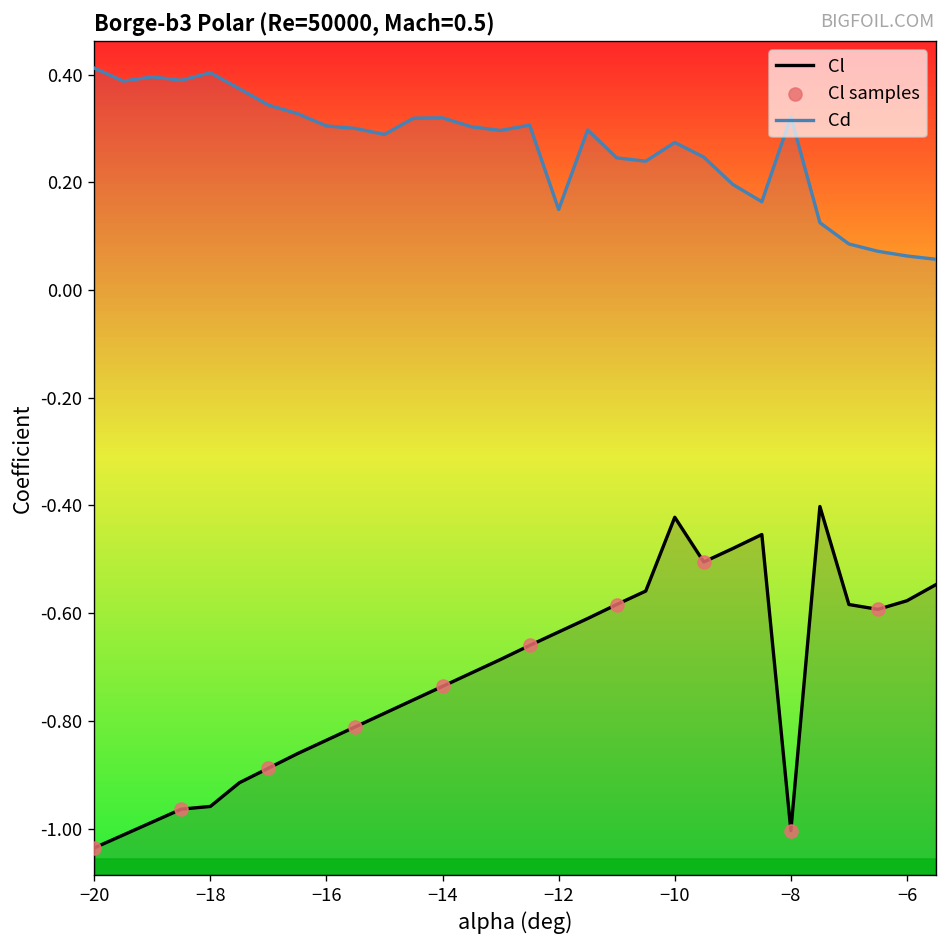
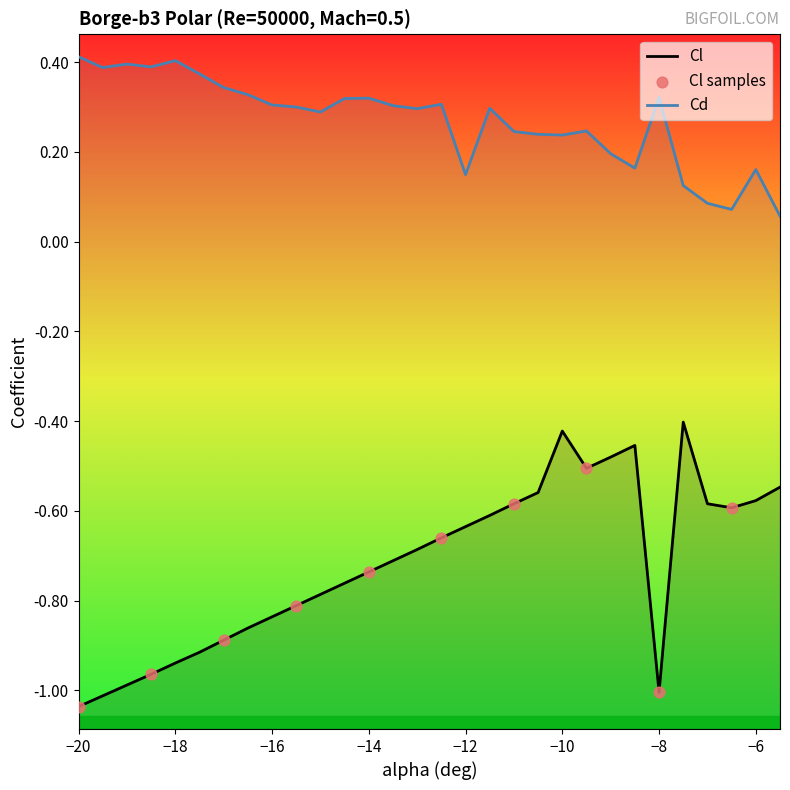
Cl, −18: -0.96 -> -0.94
Cd, −10: 0.27 -> 0.24
Cd, −6: 0.06 -> 0.16
